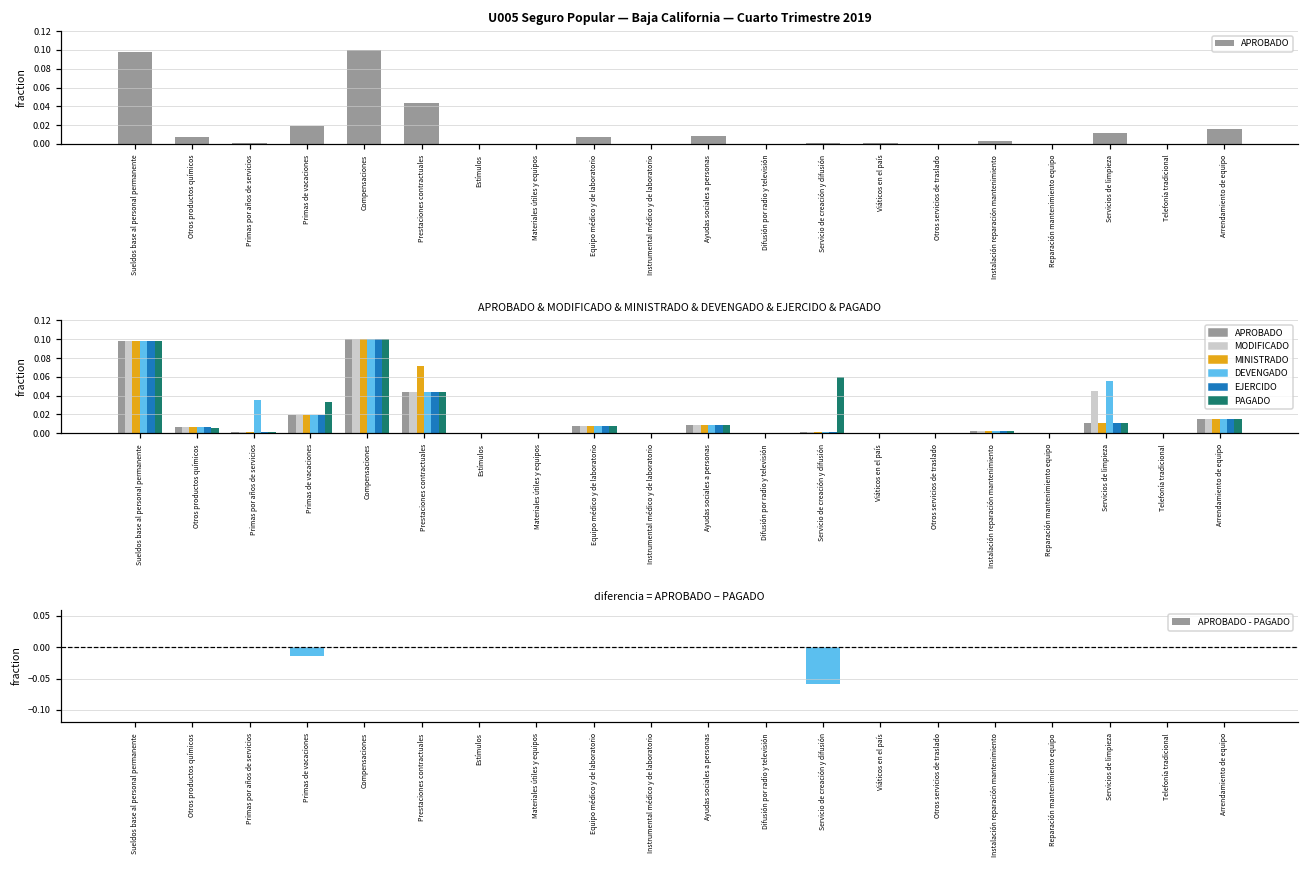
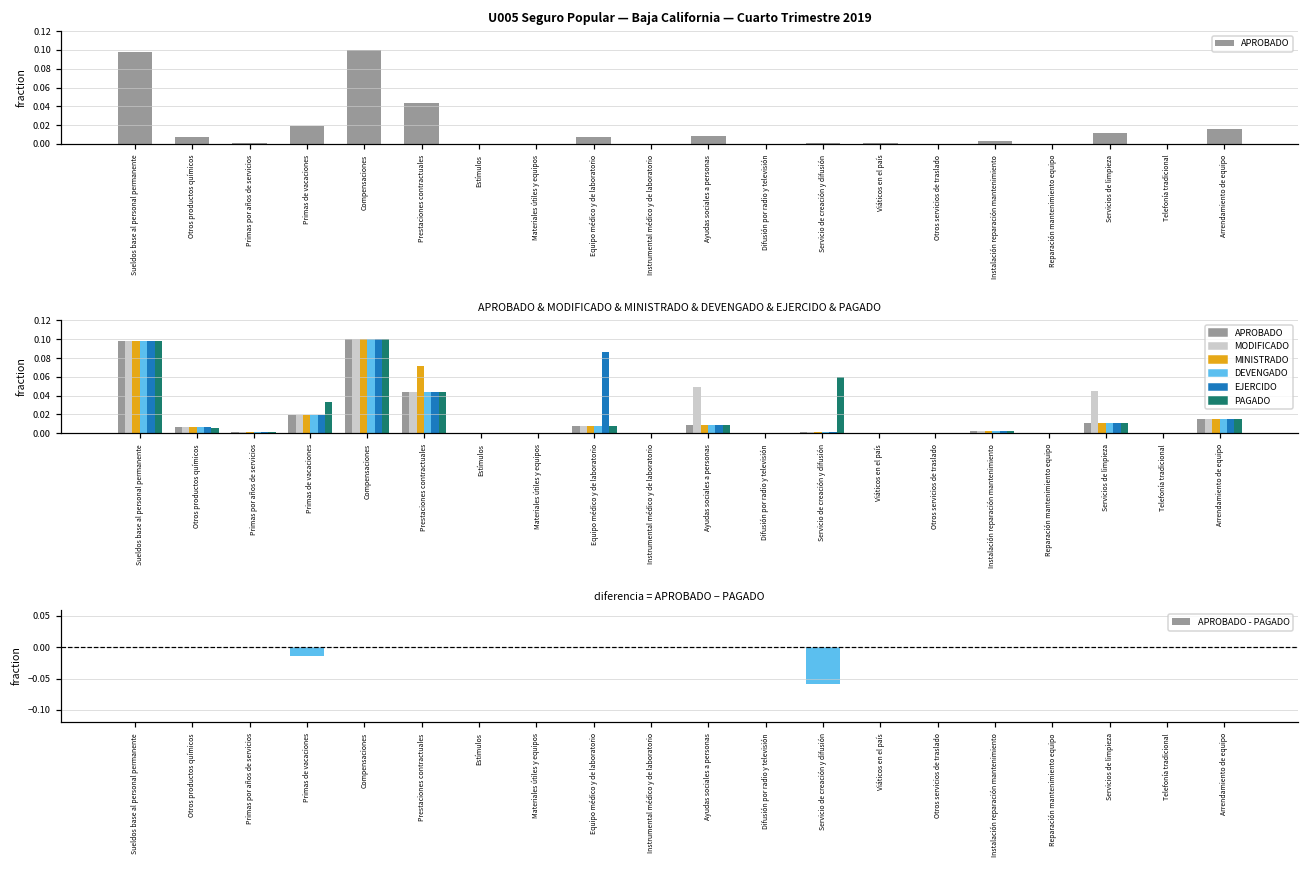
APROBADO & MODIFICADO & MINISTRADO & DEVENGADO & EJERCIDO & PAGADO, DEVENGADO, Primas por años de servicios: 0.03 -> 0.00
APROBADO & MODIFICADO & MINISTRADO & DEVENGADO & EJERCIDO & PAGADO, EJERCIDO, Equipo médico y de laboratorio: 0.01 -> 0.09
APROBADO & MODIFICADO & MINISTRADO & DEVENGADO & EJERCIDO & PAGADO, MODIFICADO, Ayudas sociales a personas: 0.01 -> 0.05
APROBADO & MODIFICADO & MINISTRADO & DEVENGADO & EJERCIDO & PAGADO, DEVENGADO, Servicios de limpieza: 0.06 -> 0.01
